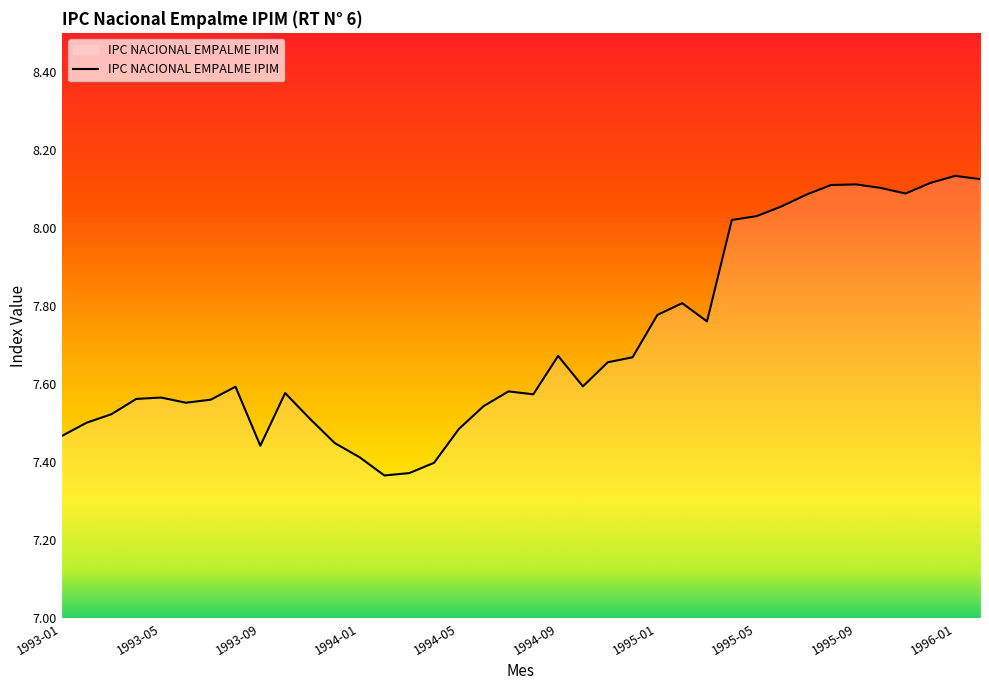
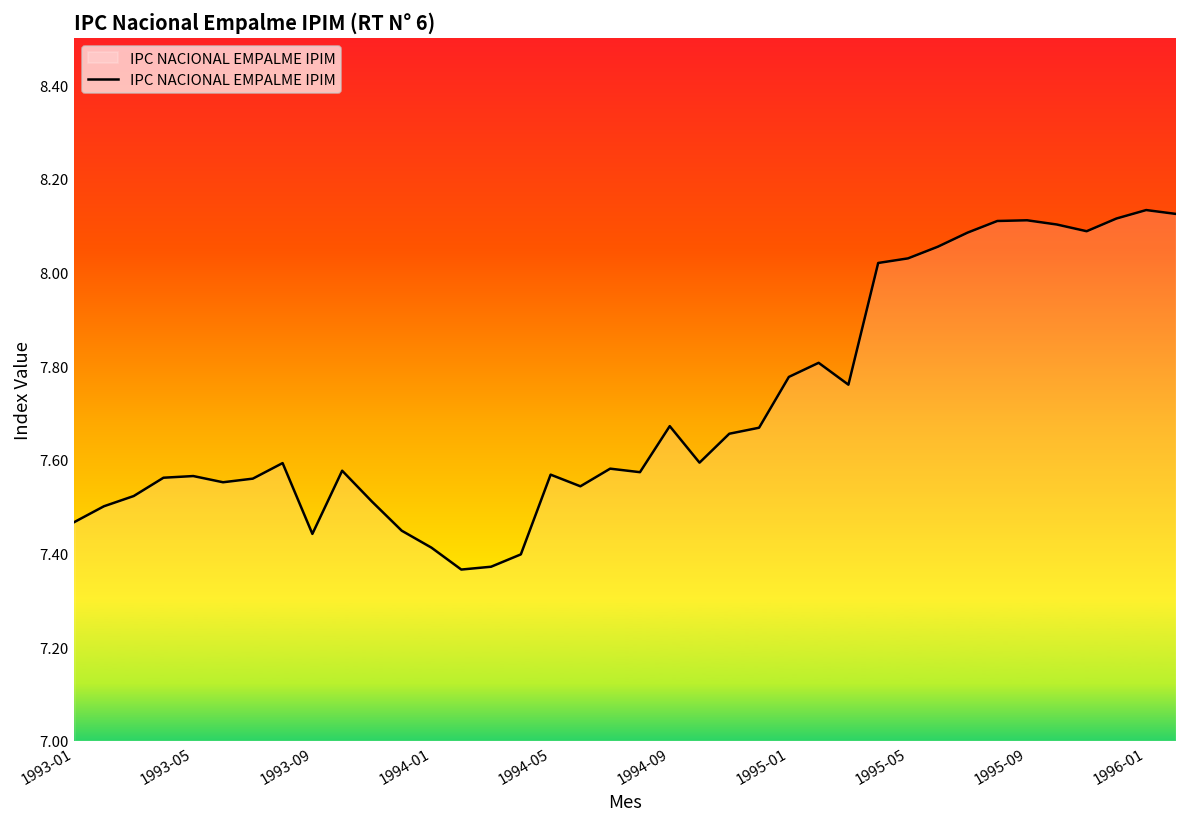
1994-05: 7.48 -> 7.57
